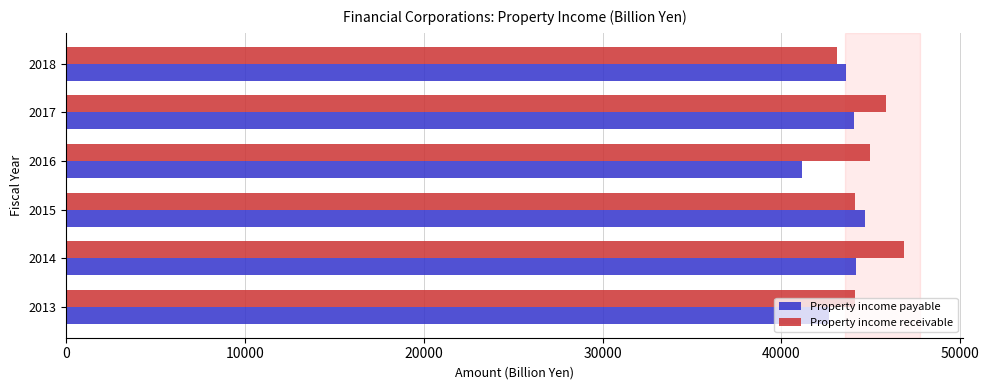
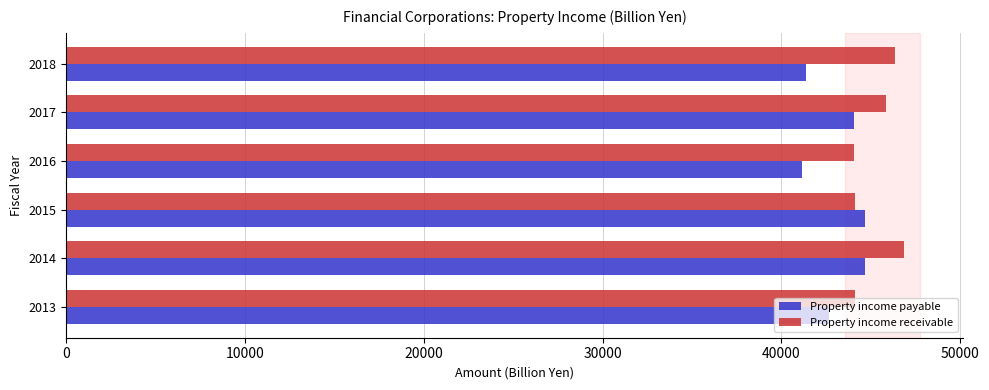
Property income receivable, 2018: 43100 -> 46400
Property income payable, 2018: 43600 -> 41400
Property income receivable, 2016: 44900 -> 44000
Property income payable, 2014: 44200 -> 44700
